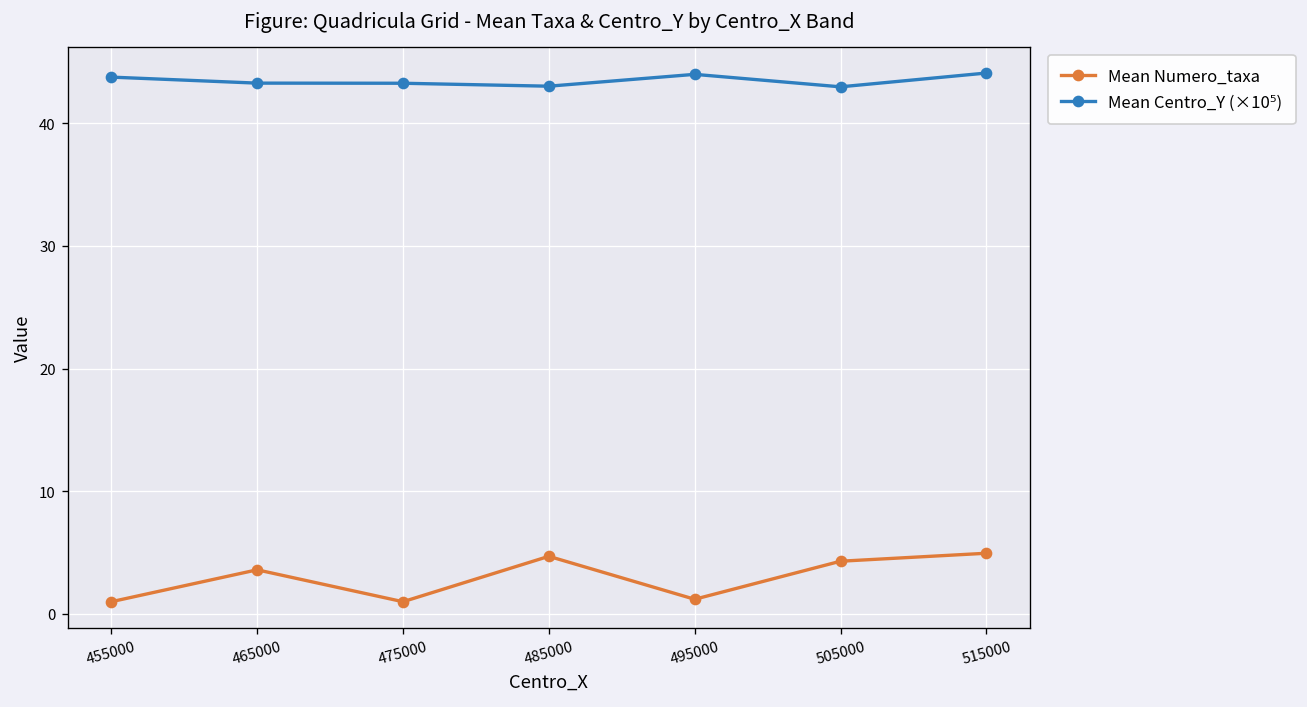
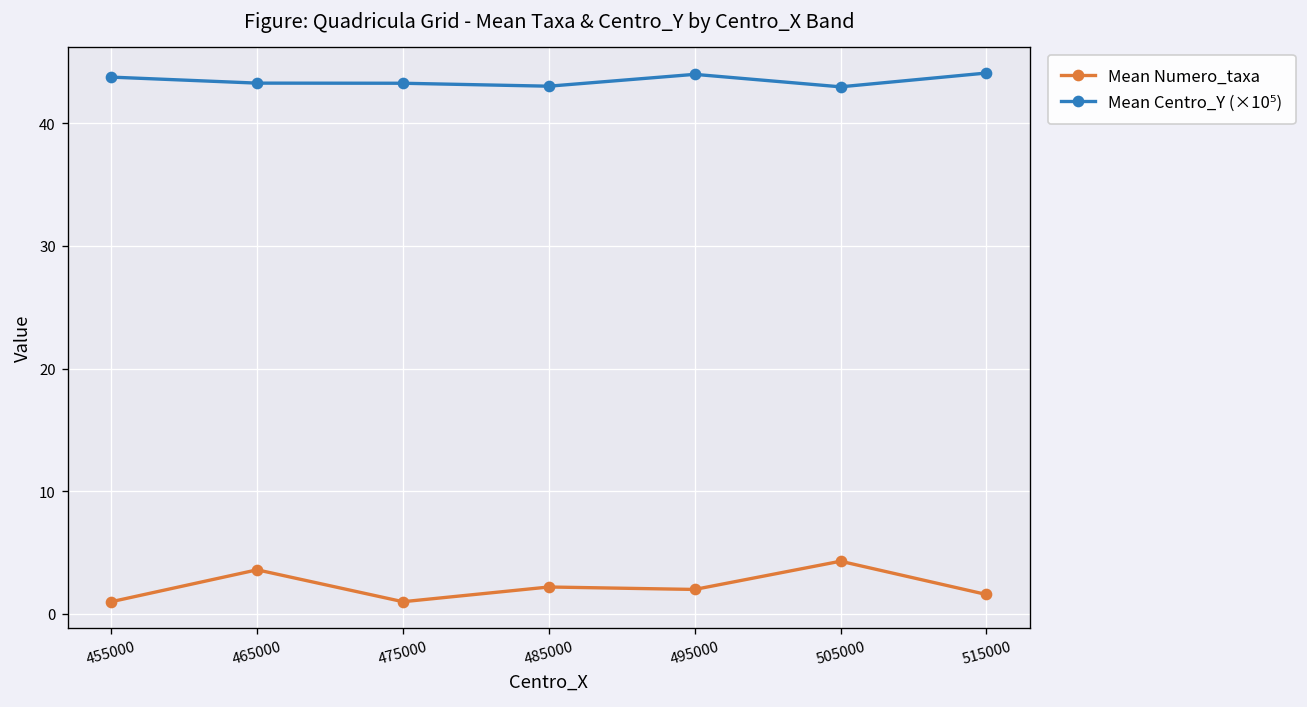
Mean Numero_taxa, 485000: 4.7 -> 2.2
Mean Numero_taxa, 495000: 1.2 -> 2.0
Mean Numero_taxa, 515000: 5.0 -> 1.6
